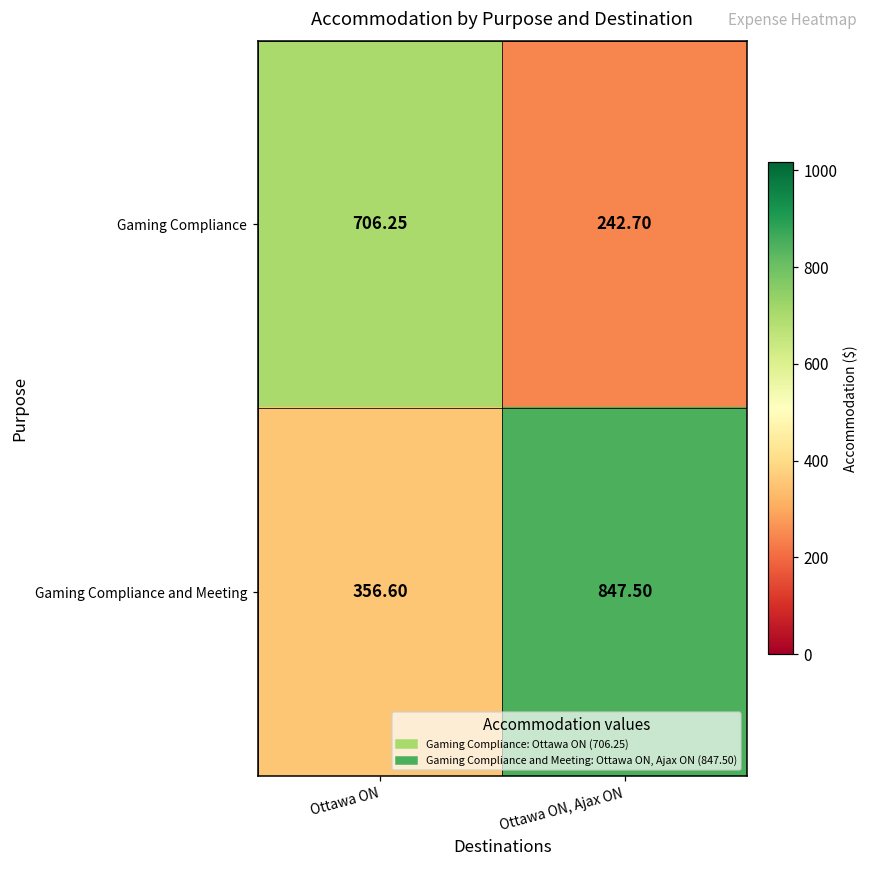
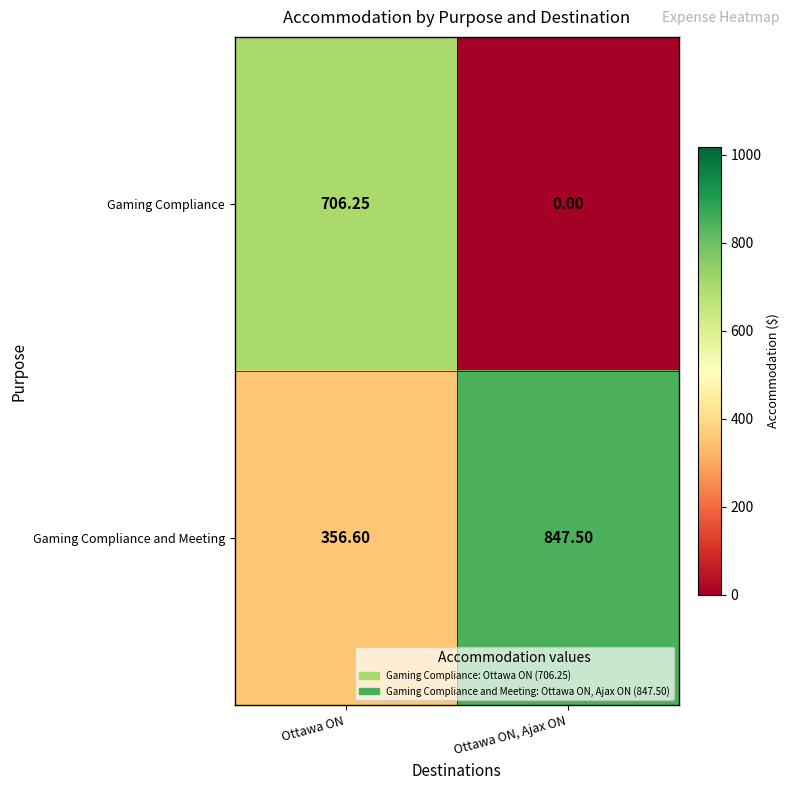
Gaming Compliance, Ottawa ON, Ajax ON: 242.70 -> 0.00
